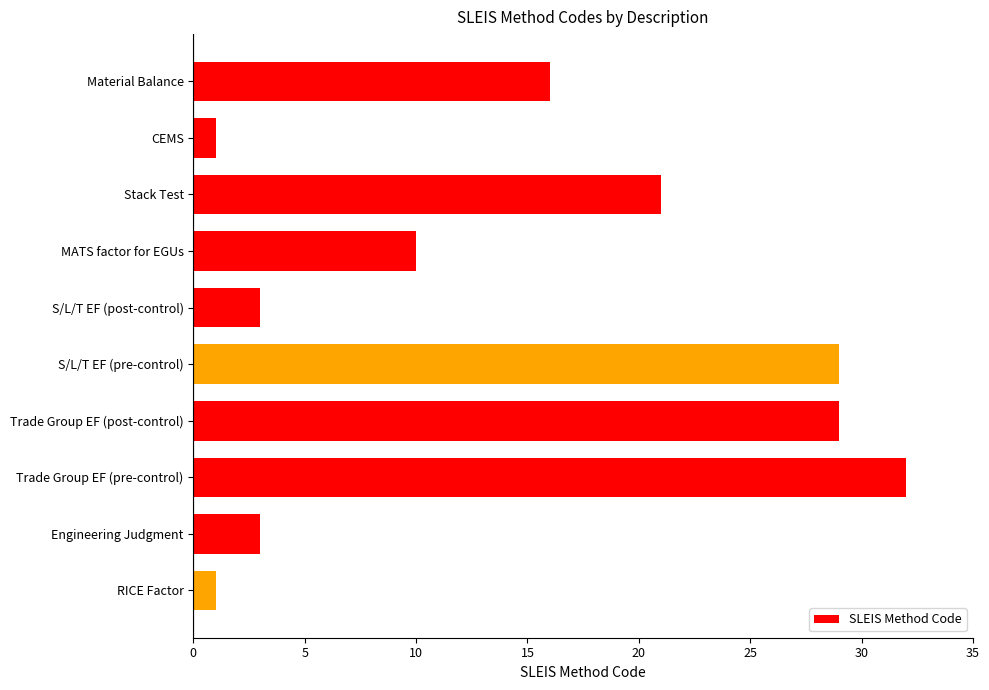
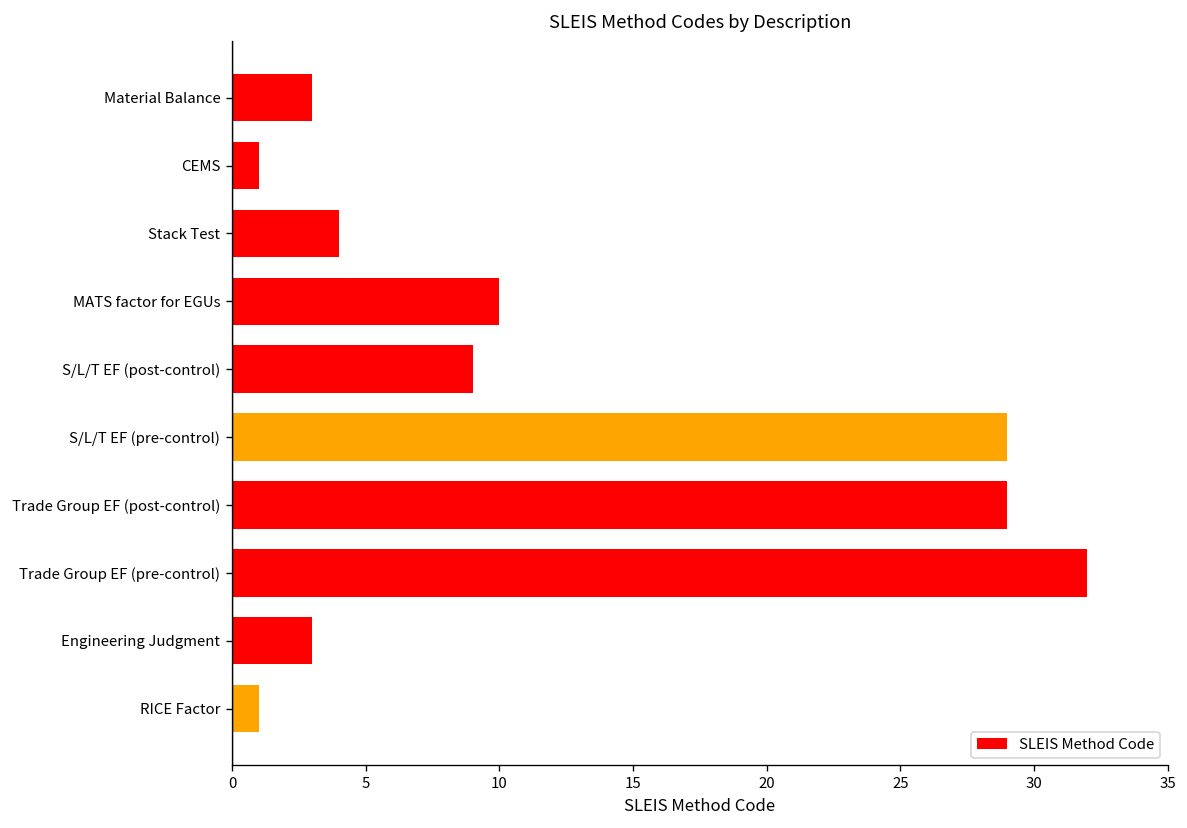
Material Balance: 16 -> 3
Stack Test: 21 -> 4
S/L/T EF (post-control): 3 -> 9
